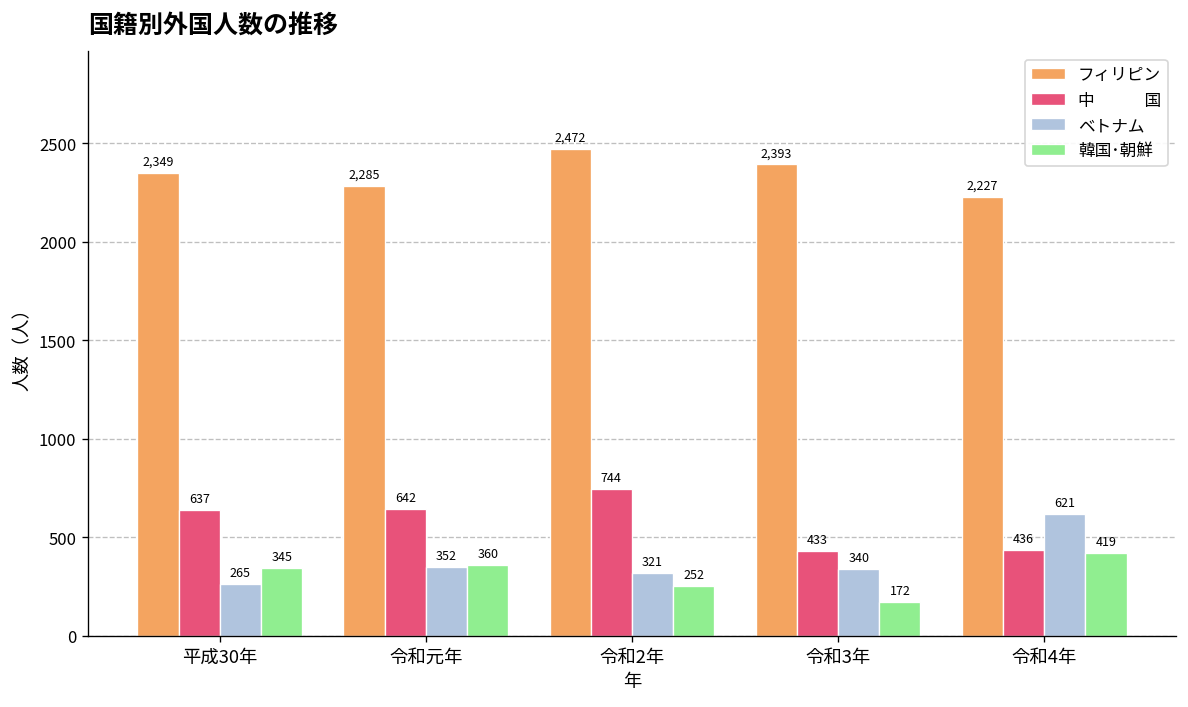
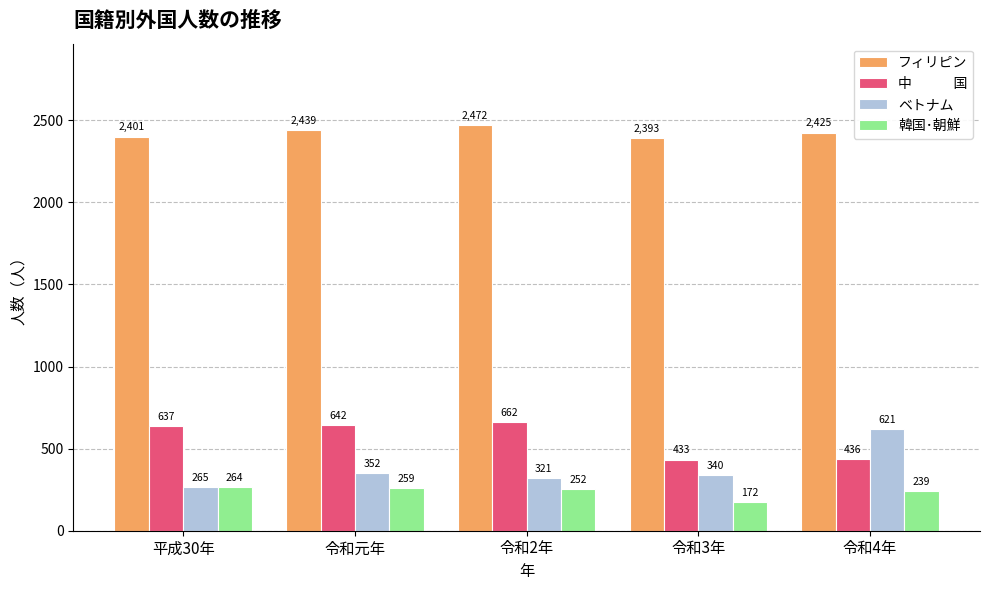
フィリピン, 平成30年: 2,349 -> 2,401
韓国･朝鮮, 平成30年: 345 -> 264
フィリピン, 令和元年: 2,285 -> 2,439
韓国･朝鮮, 令和元年: 360 -> 259
中 国, 令和2年: 744 -> 662
フィリピン, 令和4年: 2,227 -> 2,425
韓国･朝鮮, 令和4年: 419 -> 239
